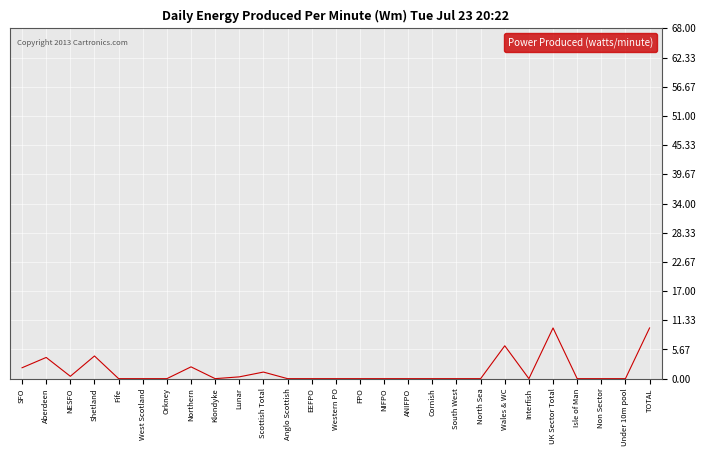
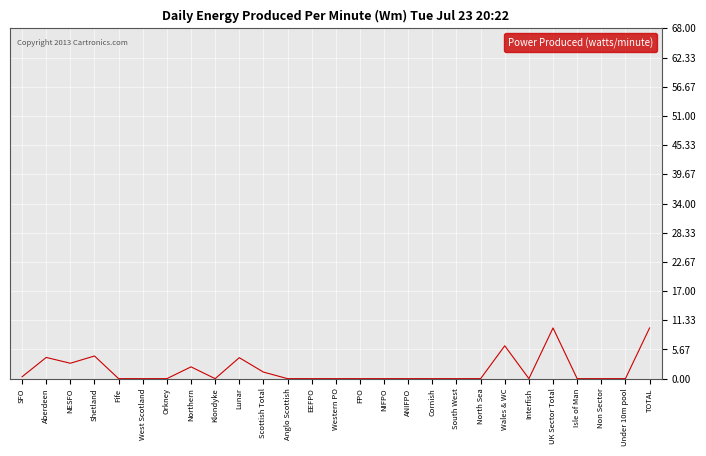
SFO: 2 -> 0
NESFO: 0 -> 3
Lunar: 0 -> 4
